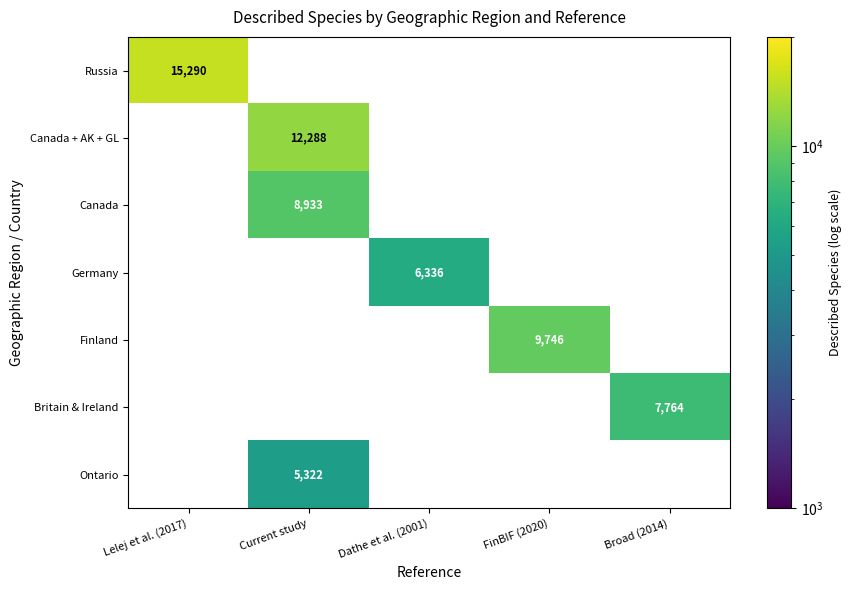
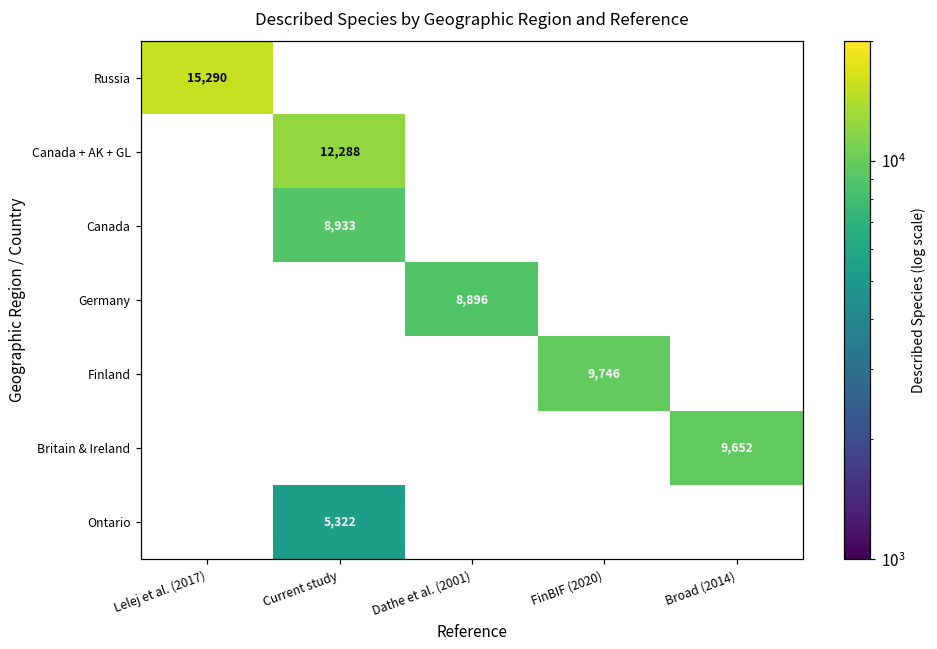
Germany, Dathe et al. (2001): 6,336 -> 8,896
Britain & Ireland, Broad (2014): 7,764 -> 9,652
